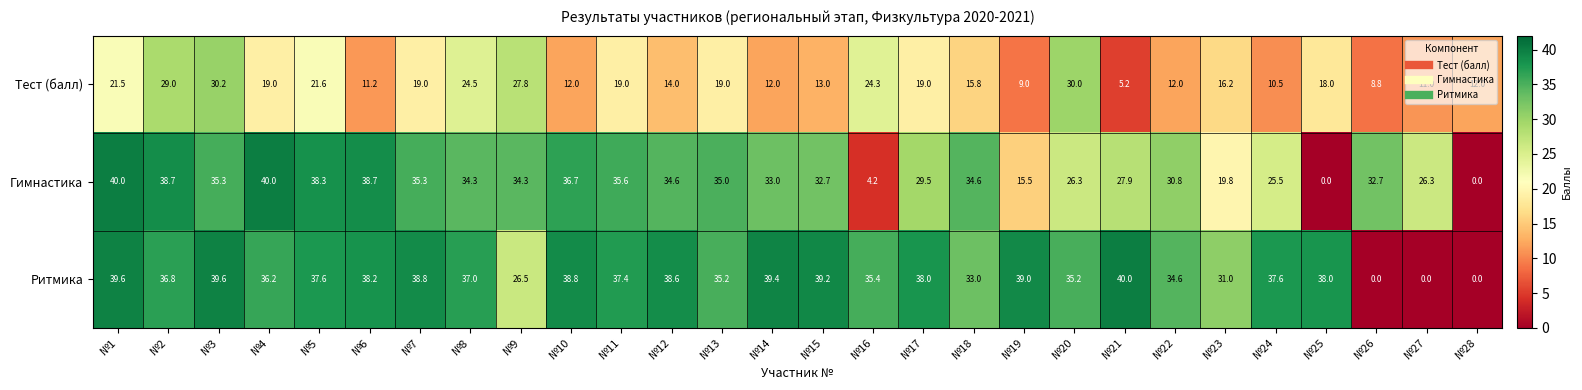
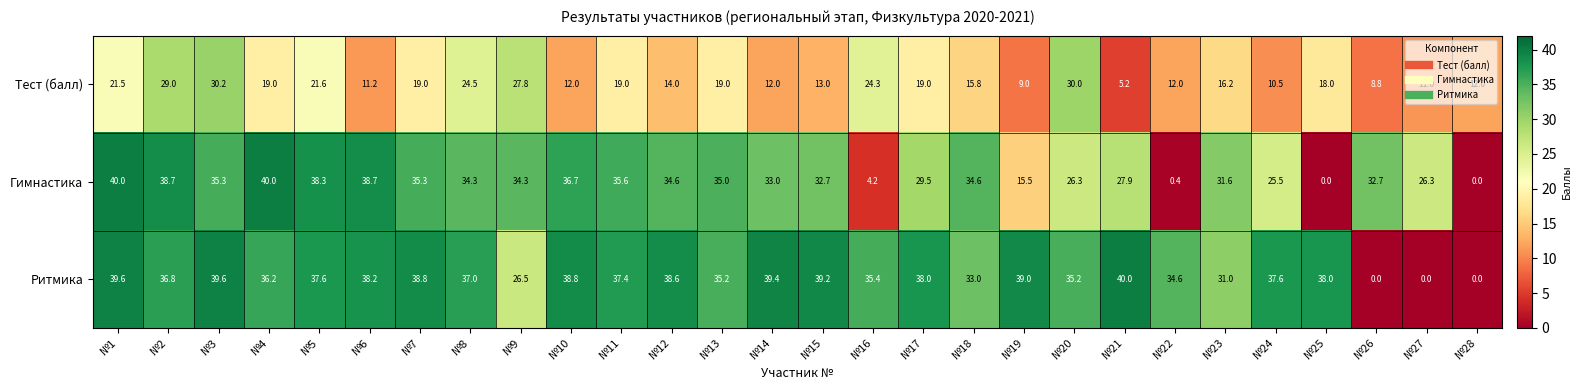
Гимнастика, №22: 30.8 -> 0.4
Гимнастика, №23: 19.8 -> 31.6
